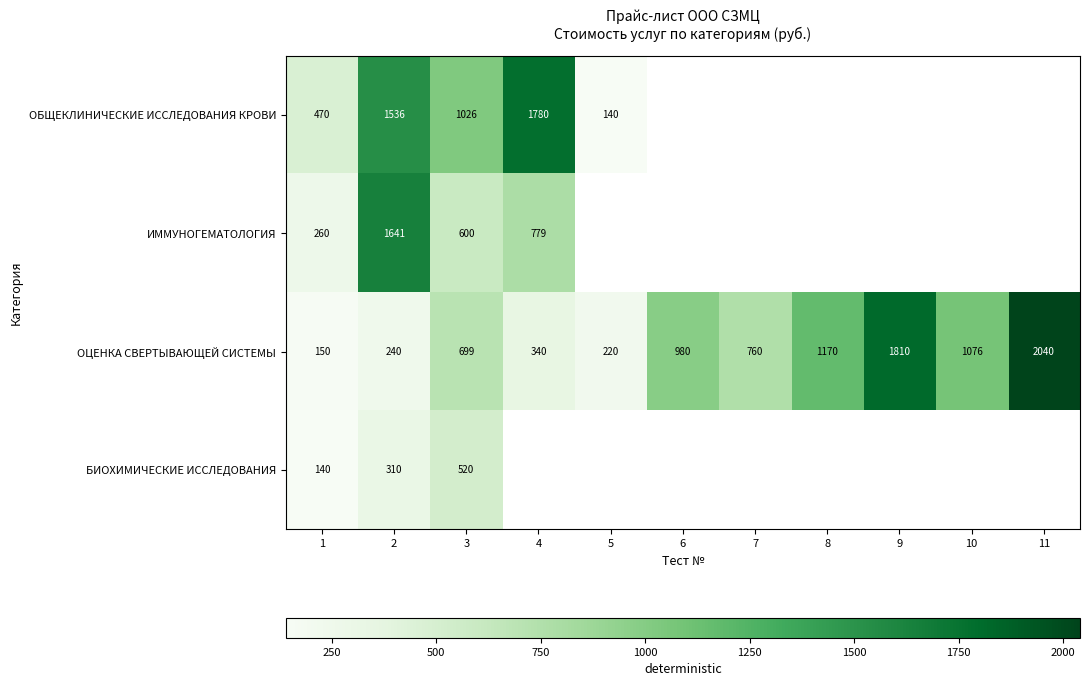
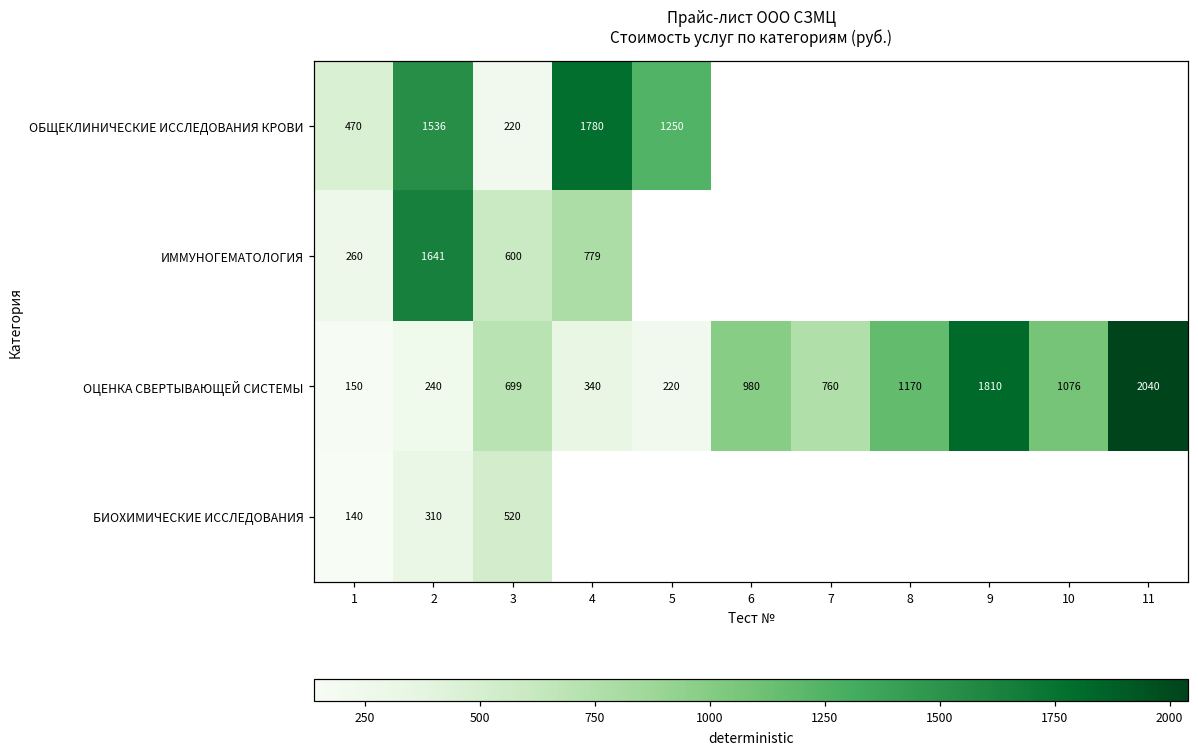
ОБЩЕКЛИНИЧЕСКИЕ ИССЛЕДОВАНИЯ КРОВИ, 3: 1026 -> 220
ОБЩЕКЛИНИЧЕСКИЕ ИССЛЕДОВАНИЯ КРОВИ, 5: 140 -> 1250
